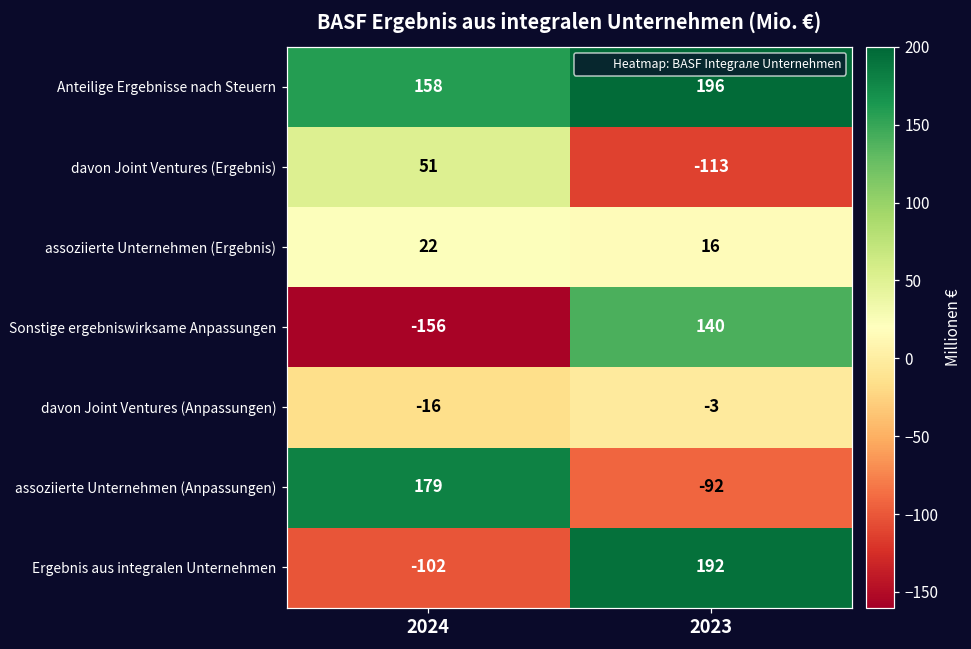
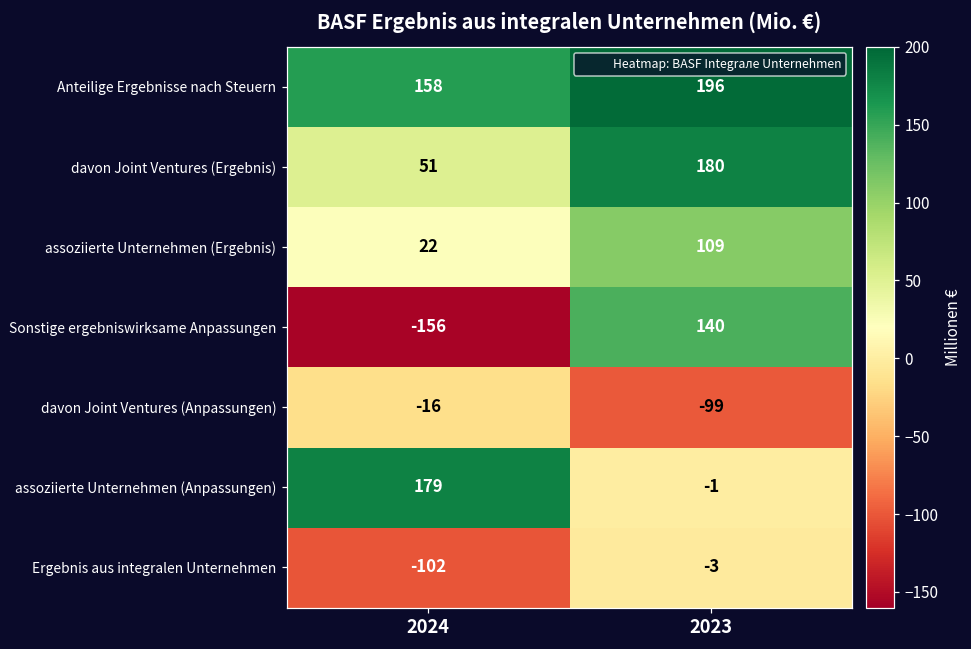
davon Joint Ventures (Ergebnis), 2023: -113 -> 180
assoziierte Unternehmen (Ergebnis), 2023: 16 -> 109
davon Joint Ventures (Anpassungen), 2023: -3 -> -99
assoziierte Unternehmen (Anpassungen), 2023: -92 -> -1
Ergebnis aus integralen Unternehmen, 2023: 192 -> -3
